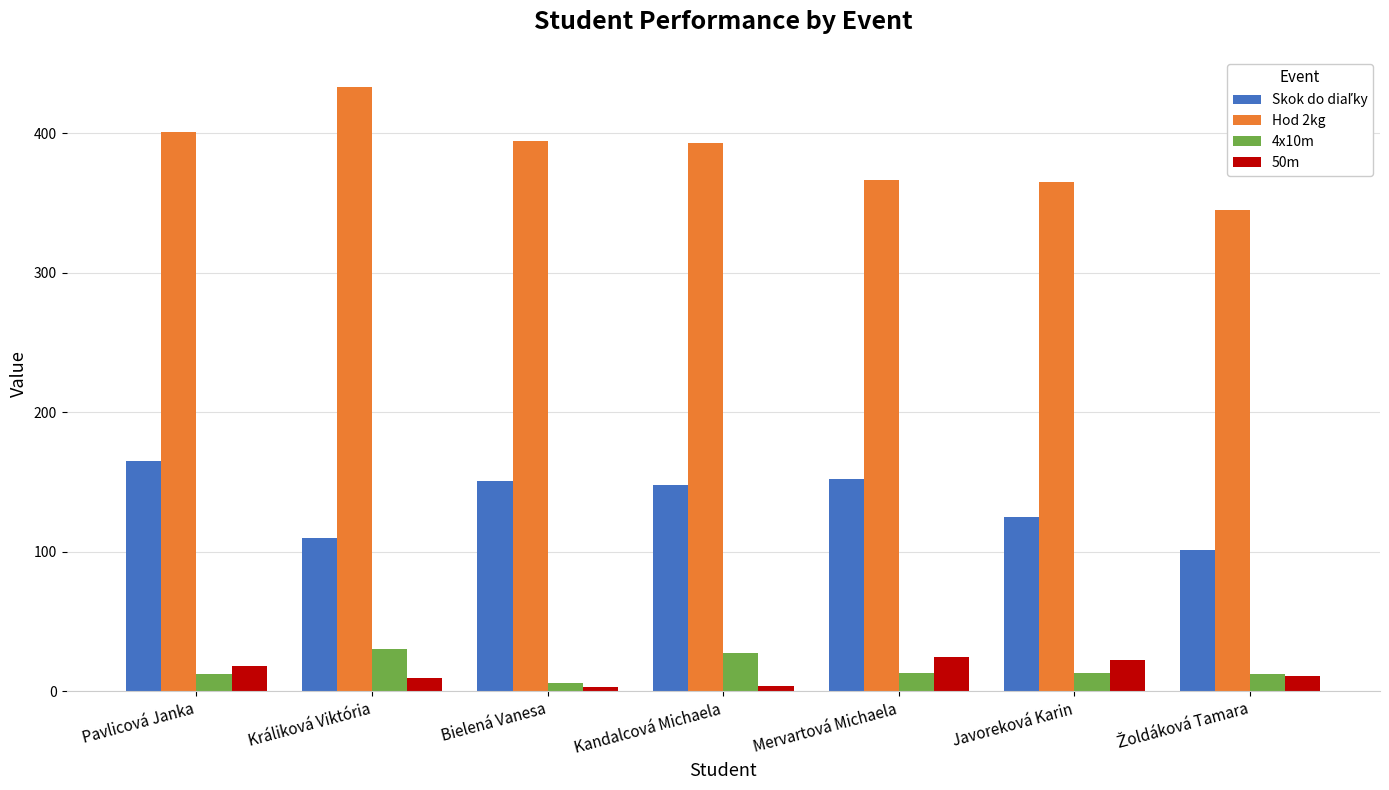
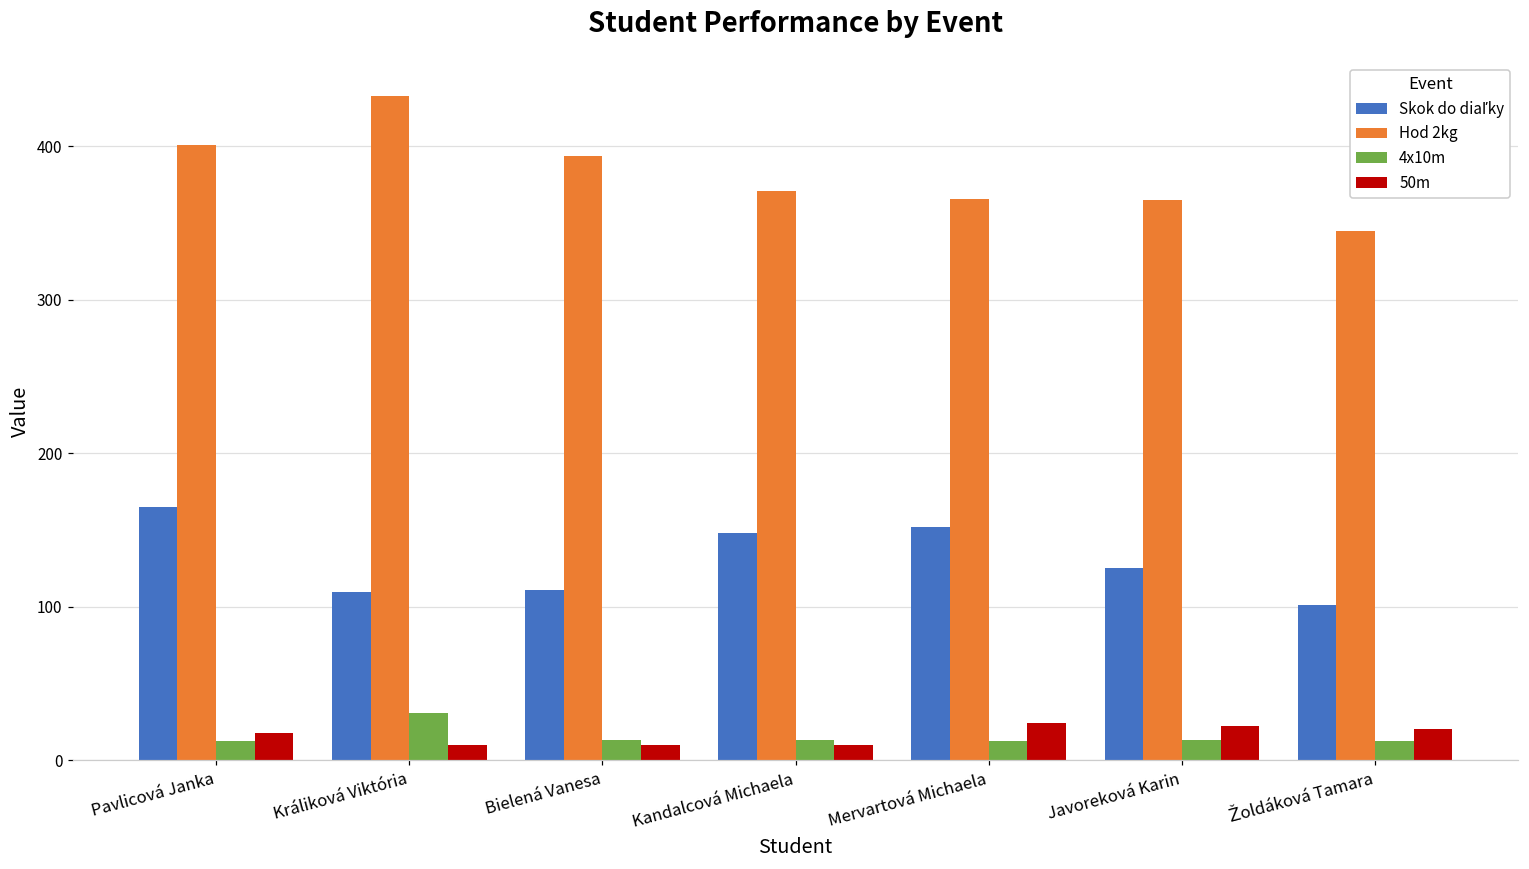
Skok do diaľky, Bielená Vanesa: 151 -> 111
4x10m, Bielená Vanesa: 6 -> 13
50m, Bielená Vanesa: 3 -> 10
Hod 2kg, Kandalcová Michaela: 393 -> 371
4x10m, Kandalcová Michaela: 28 -> 13
50m, Kandalcová Michaela: 4 -> 10
50m, Žoldáková Tamara: 11 -> 21
